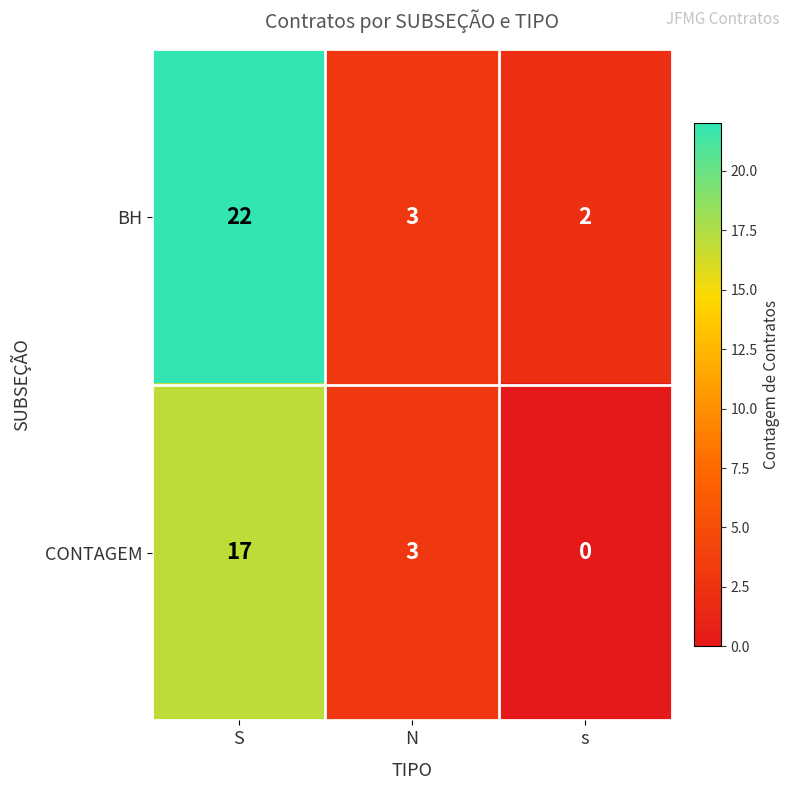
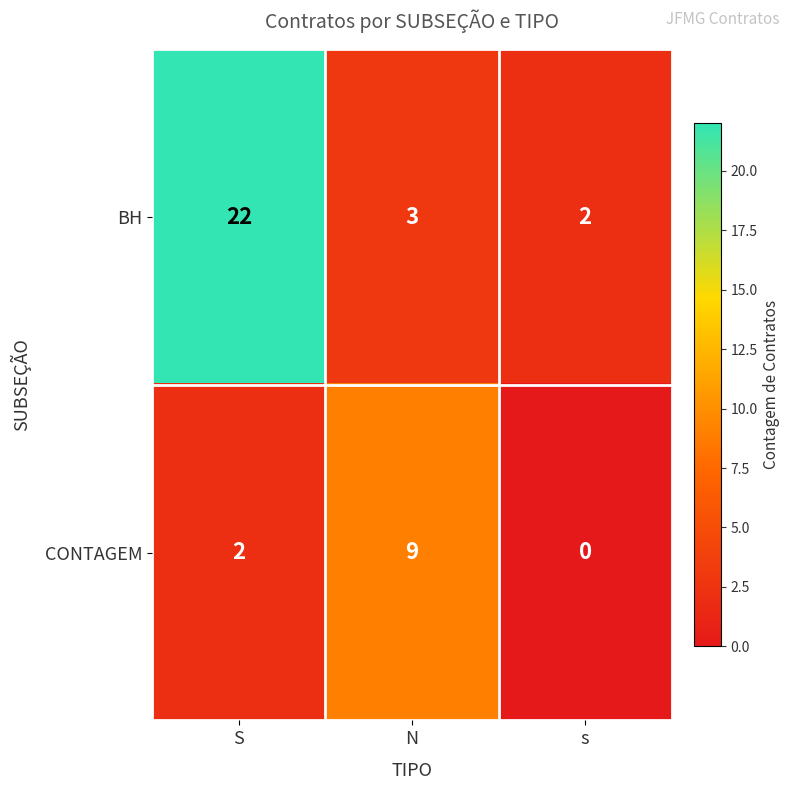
CONTAGEM, S: 17 -> 2
CONTAGEM, N: 3 -> 9
